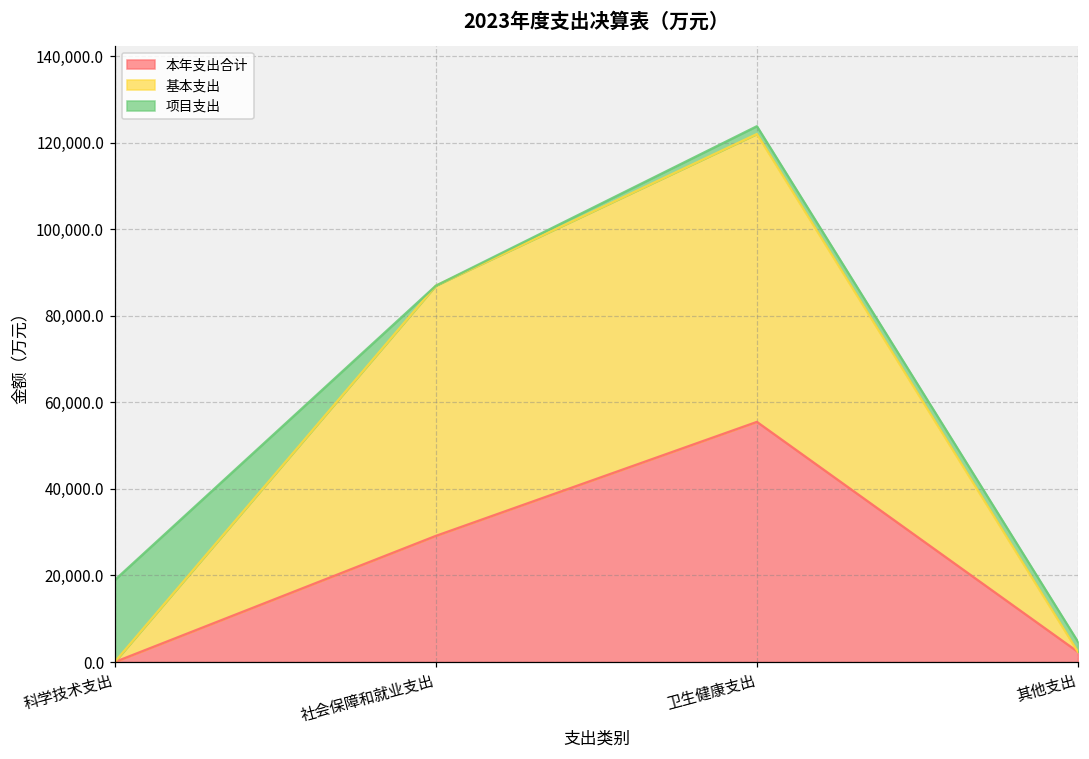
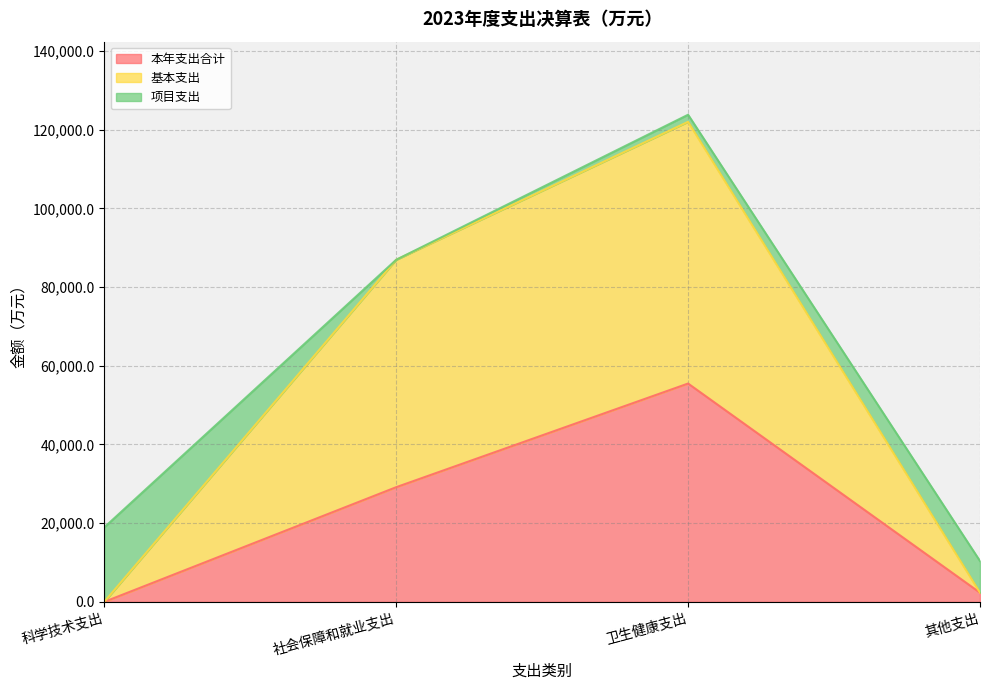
项目支出, 其他支出: 2,000 -> 8,000
